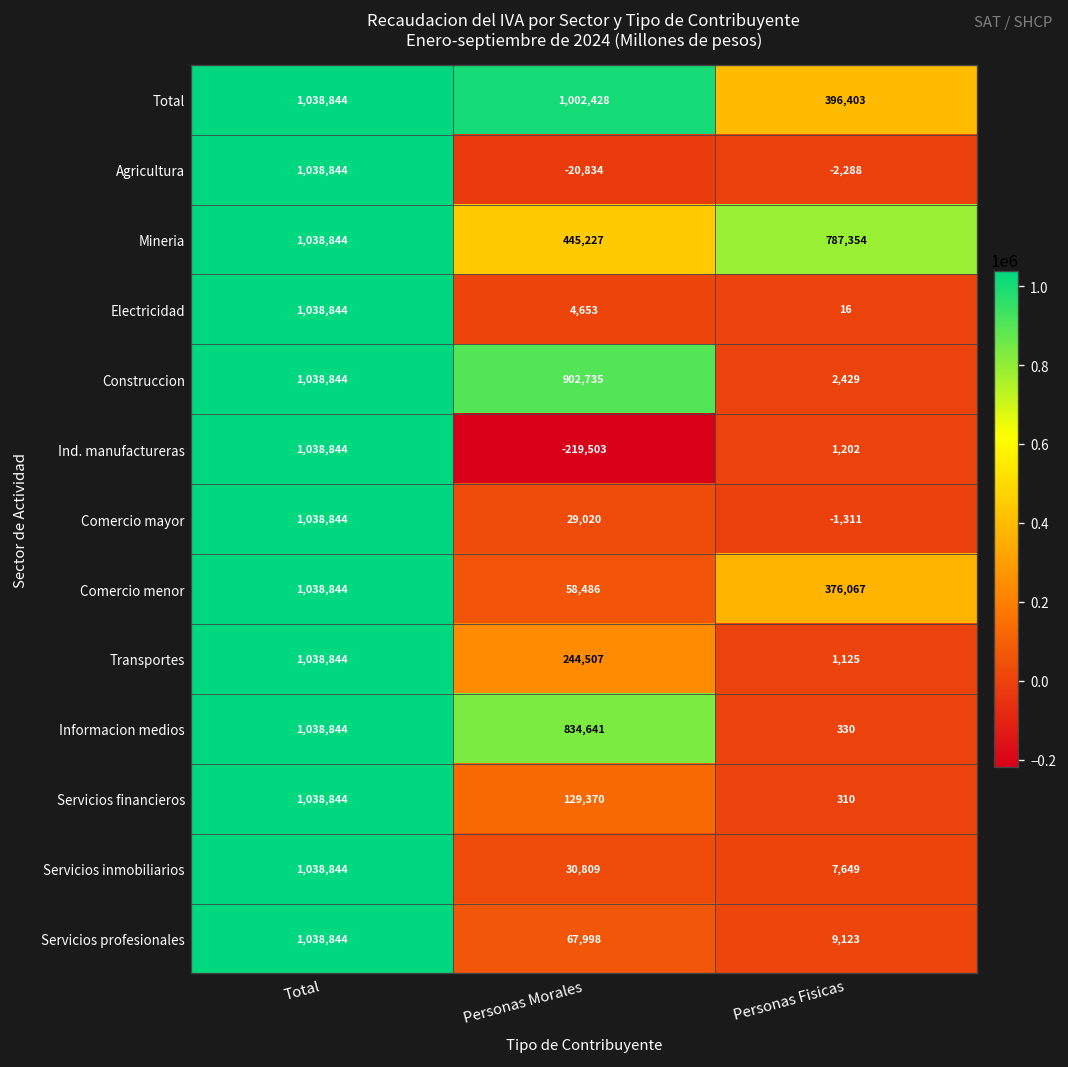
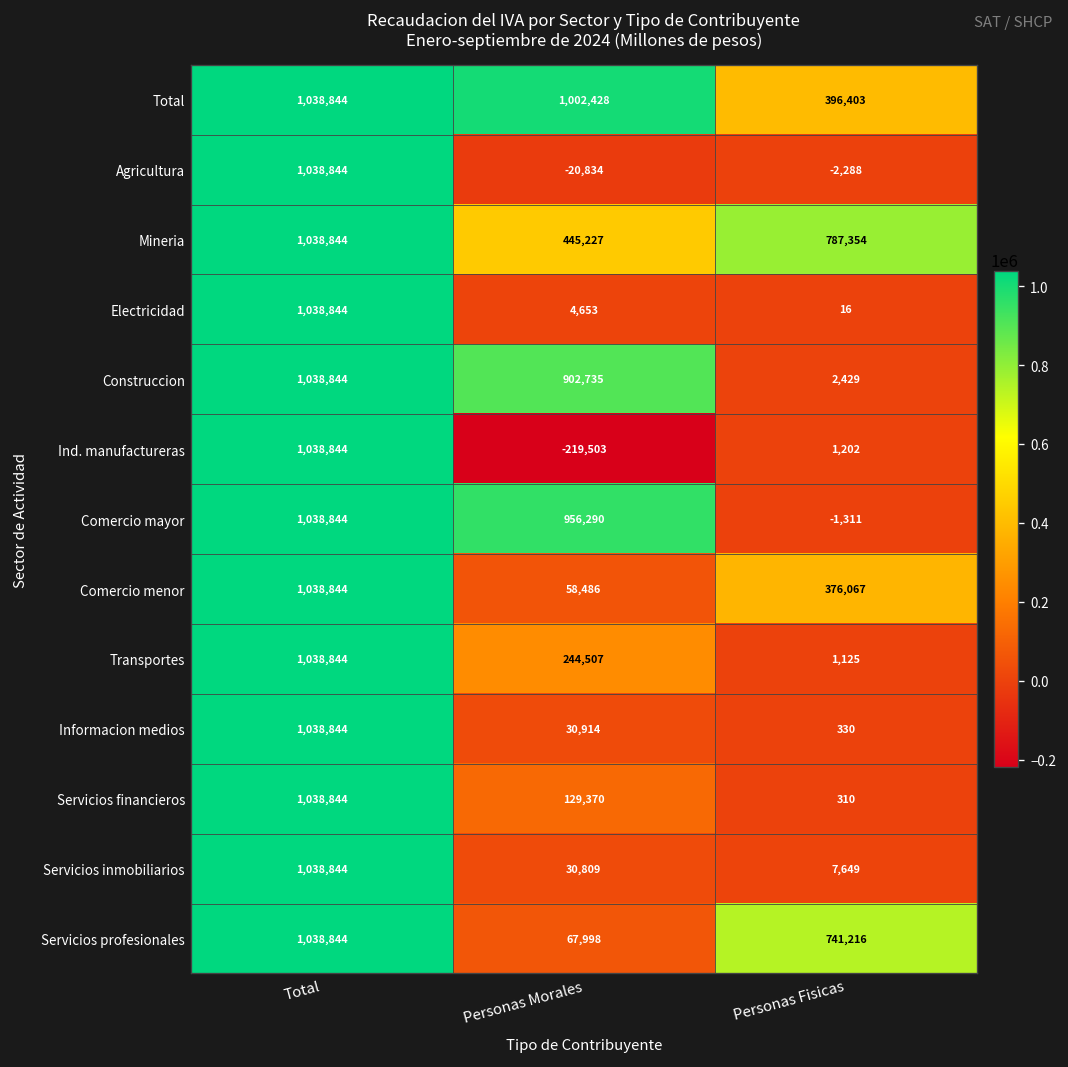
Comercio mayor, Personas Morales: 29,020 -> 956,290
Informacion medios, Personas Morales: 834,641 -> 30,914
Servicios profesionales, Personas Fisicas: 9,123 -> 741,216
